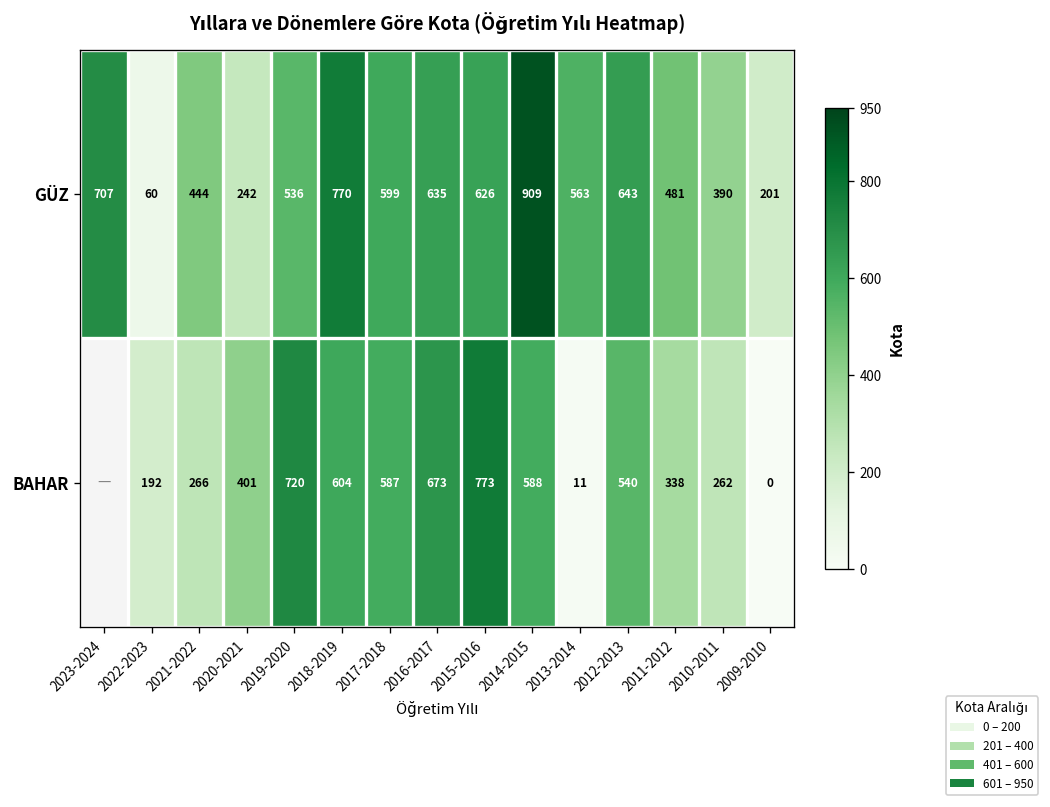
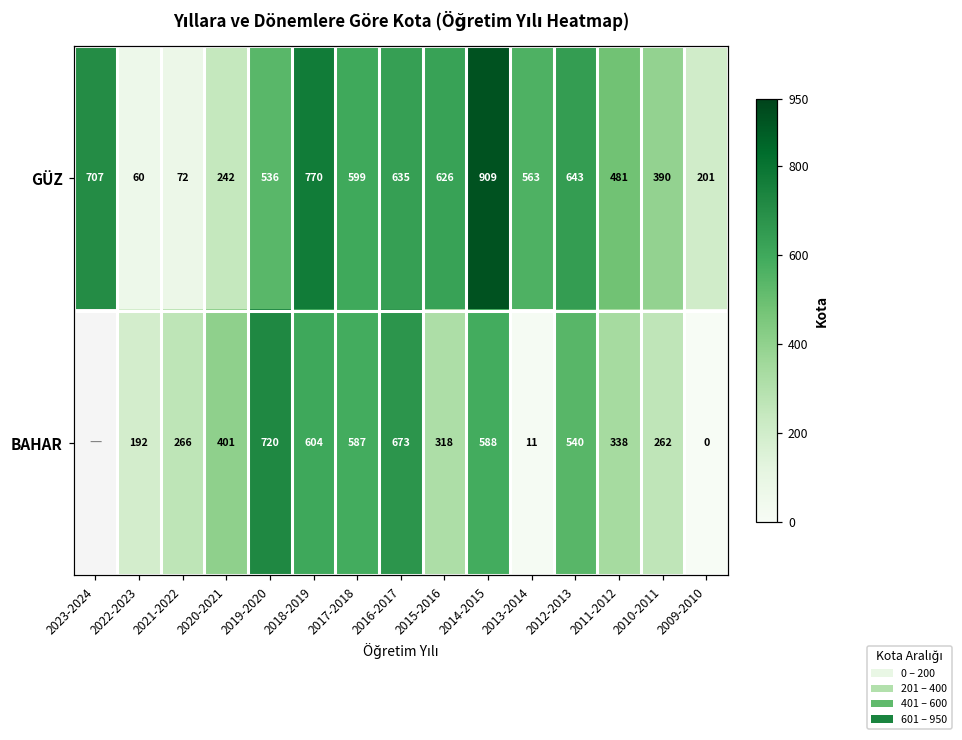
GÜZ, 2021-2022: 444 -> 72
BAHAR, 2015-2016: 773 -> 318
